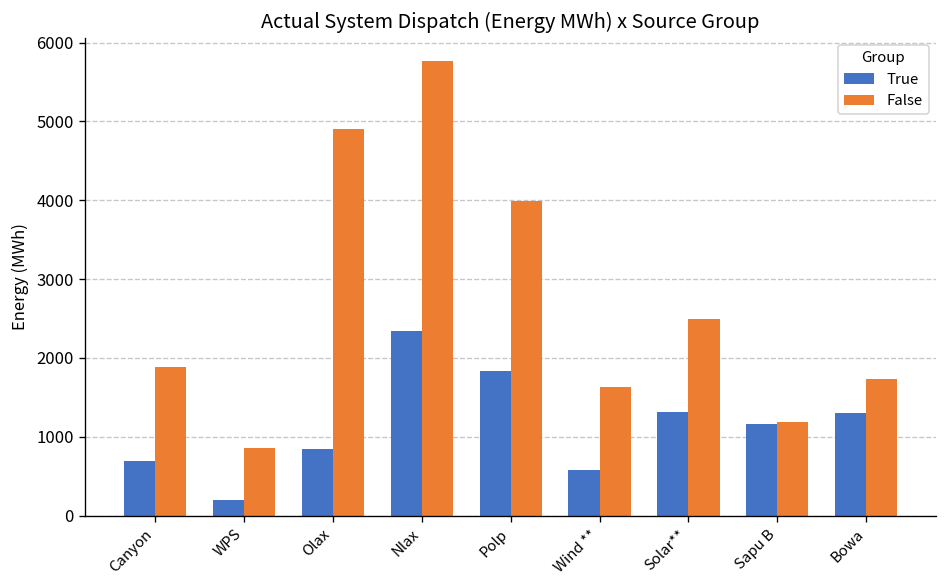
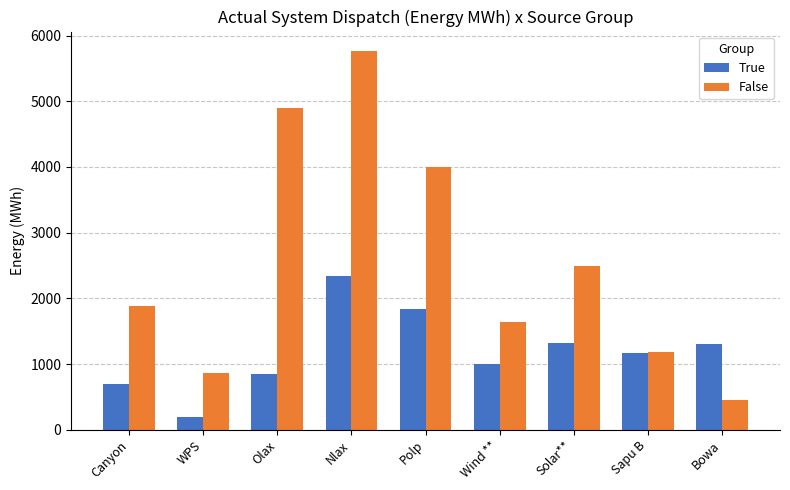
True, Wind **: 600 -> 1000
False, Bowa: 1700 -> 500
